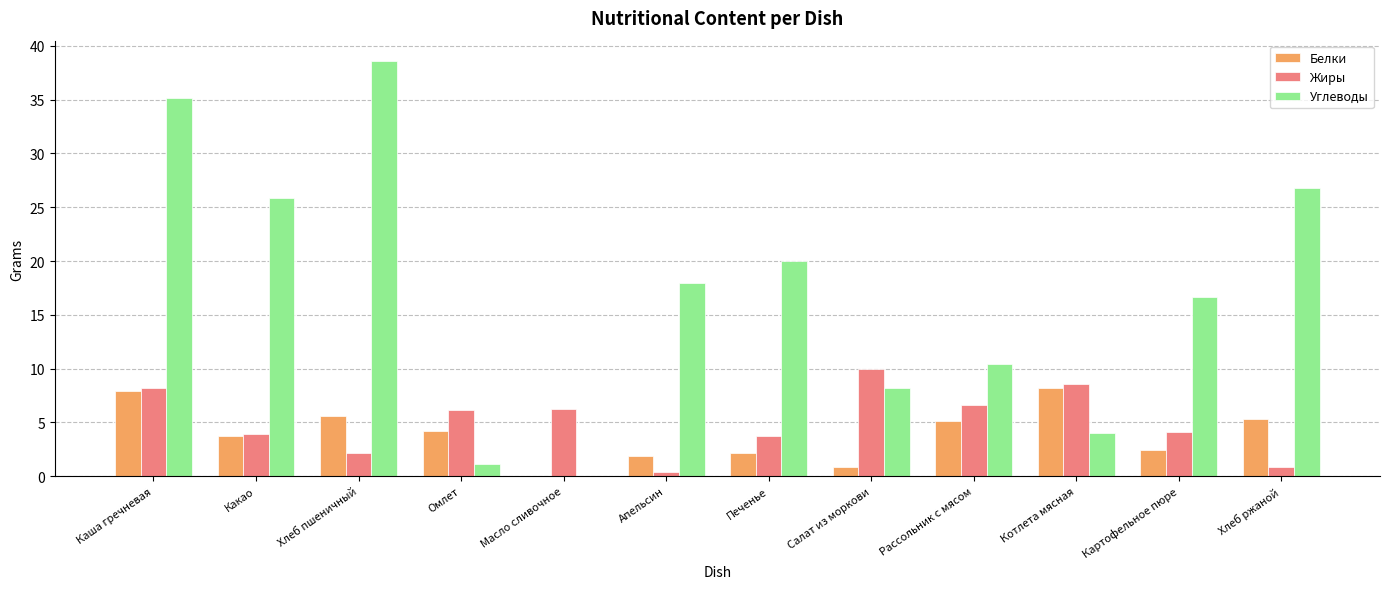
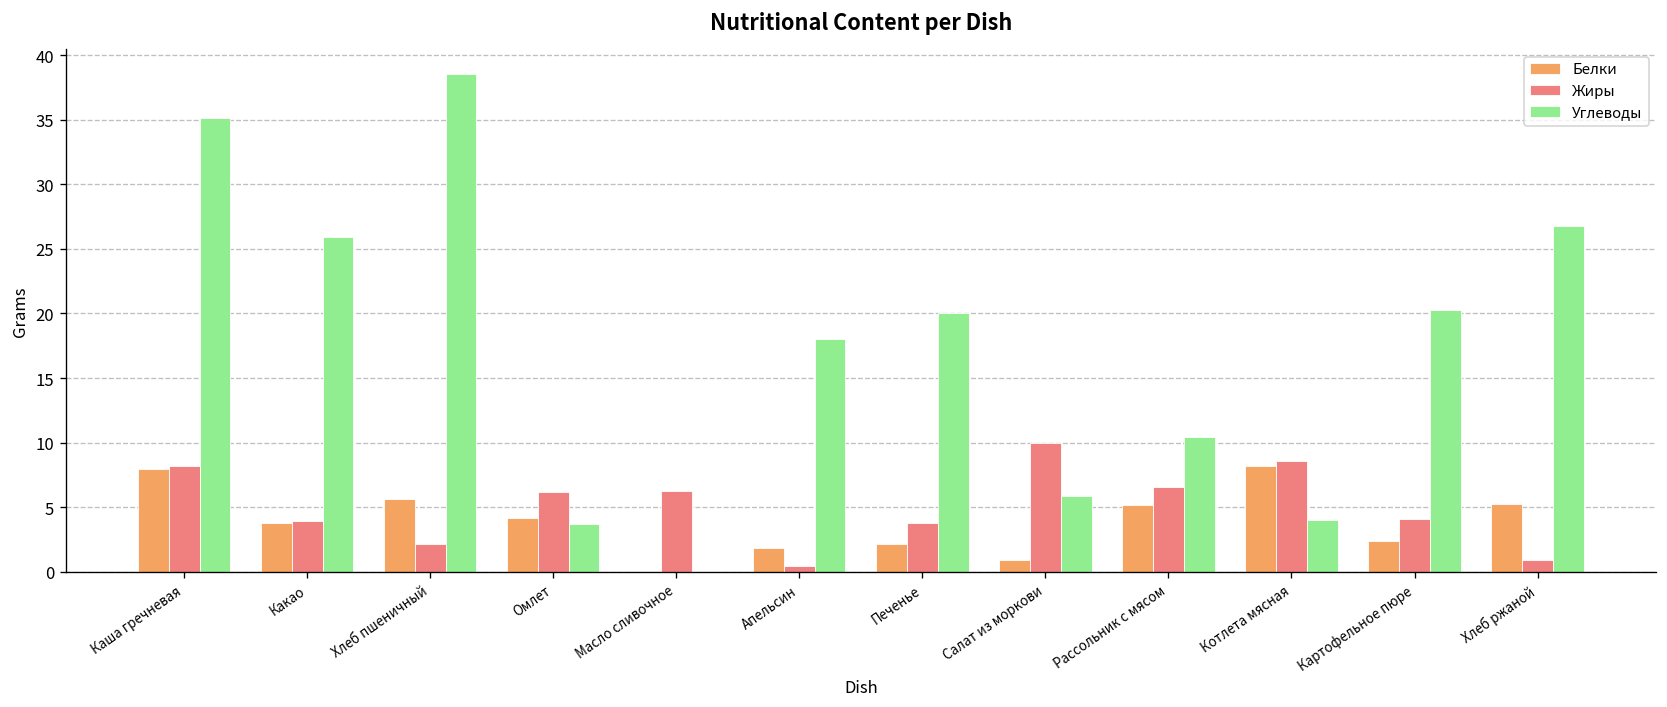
Углеводы, Омлет: 1.1 -> 3.7
Углеводы, Салат из моркови: 8.2 -> 5.9
Углеводы, Картофельное пюре: 16.7 -> 20.3
